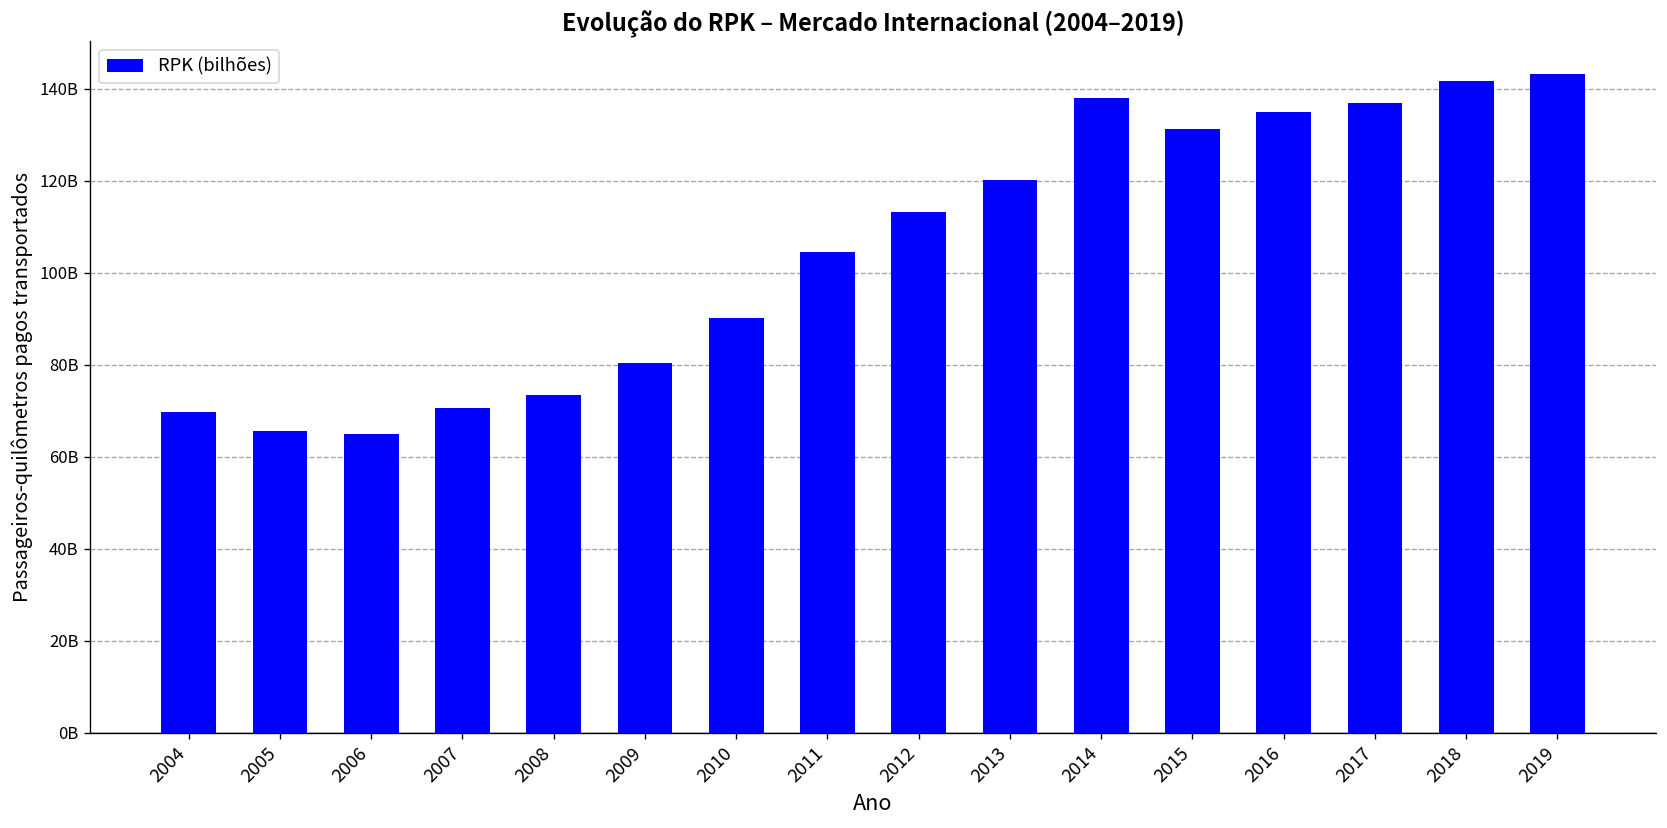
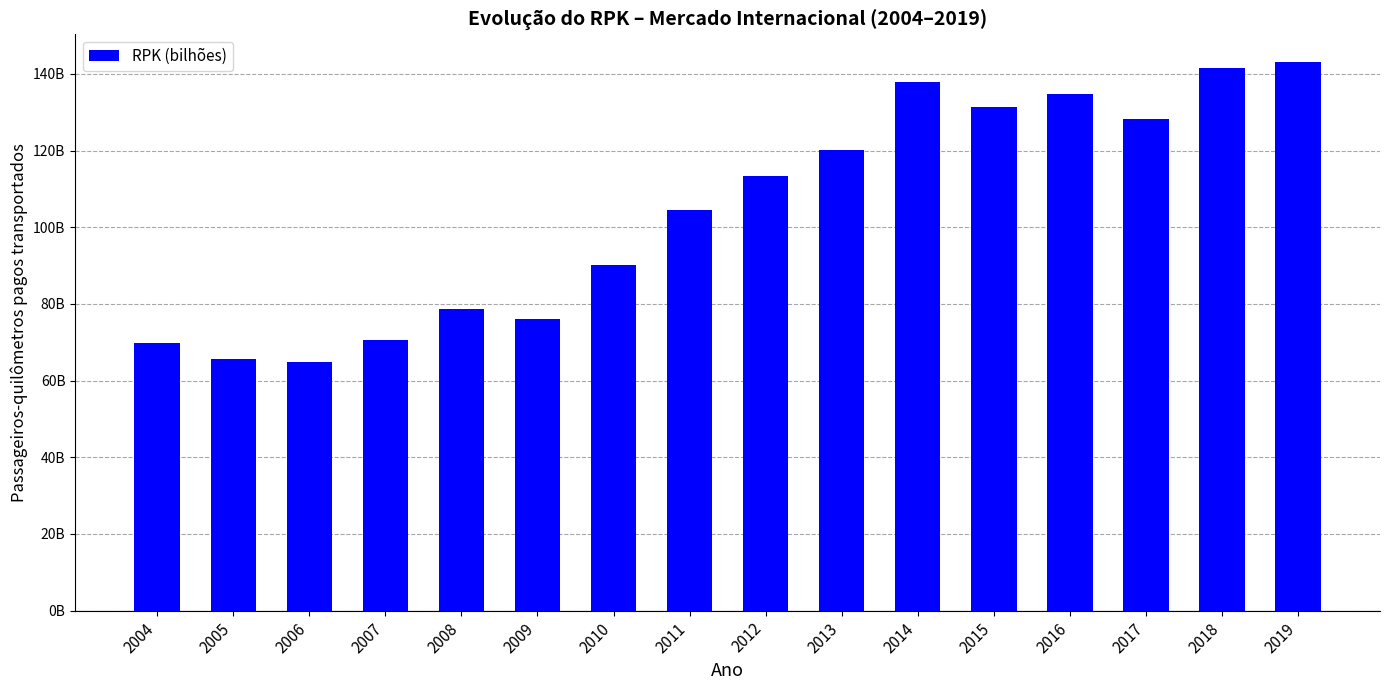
2008: 73000000000 -> 79000000000
2009: 80000000000 -> 76000000000
2017: 137000000000 -> 128000000000
